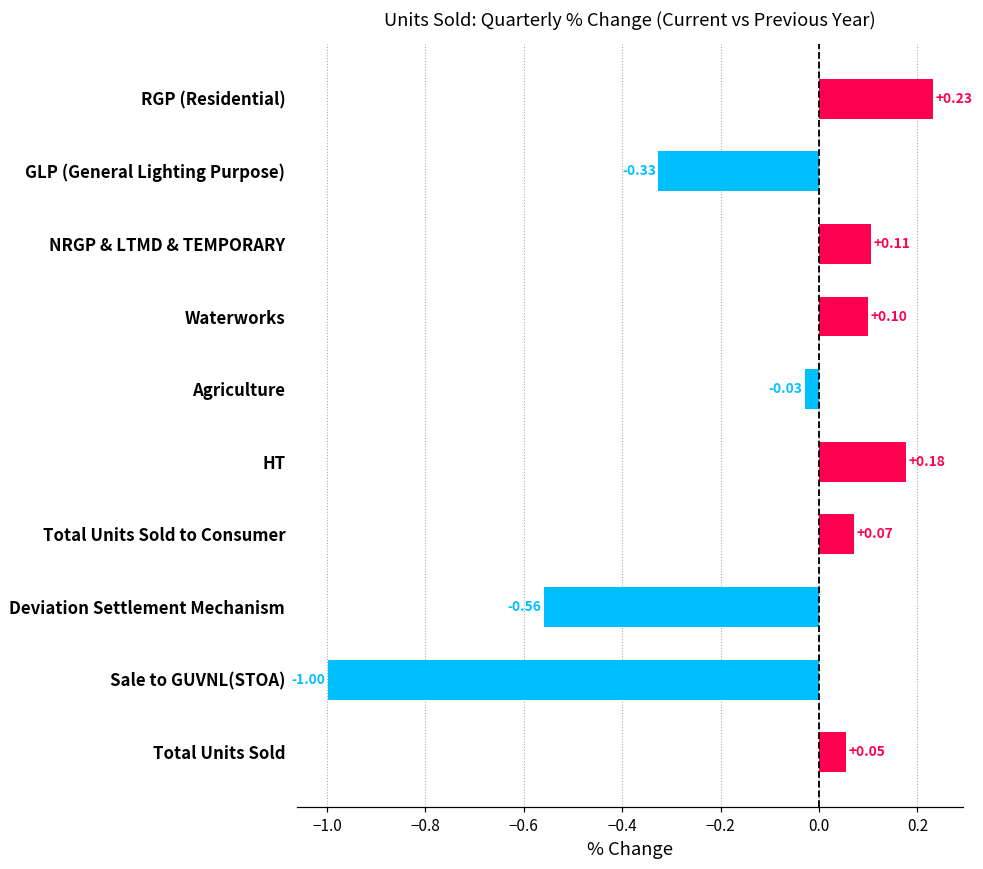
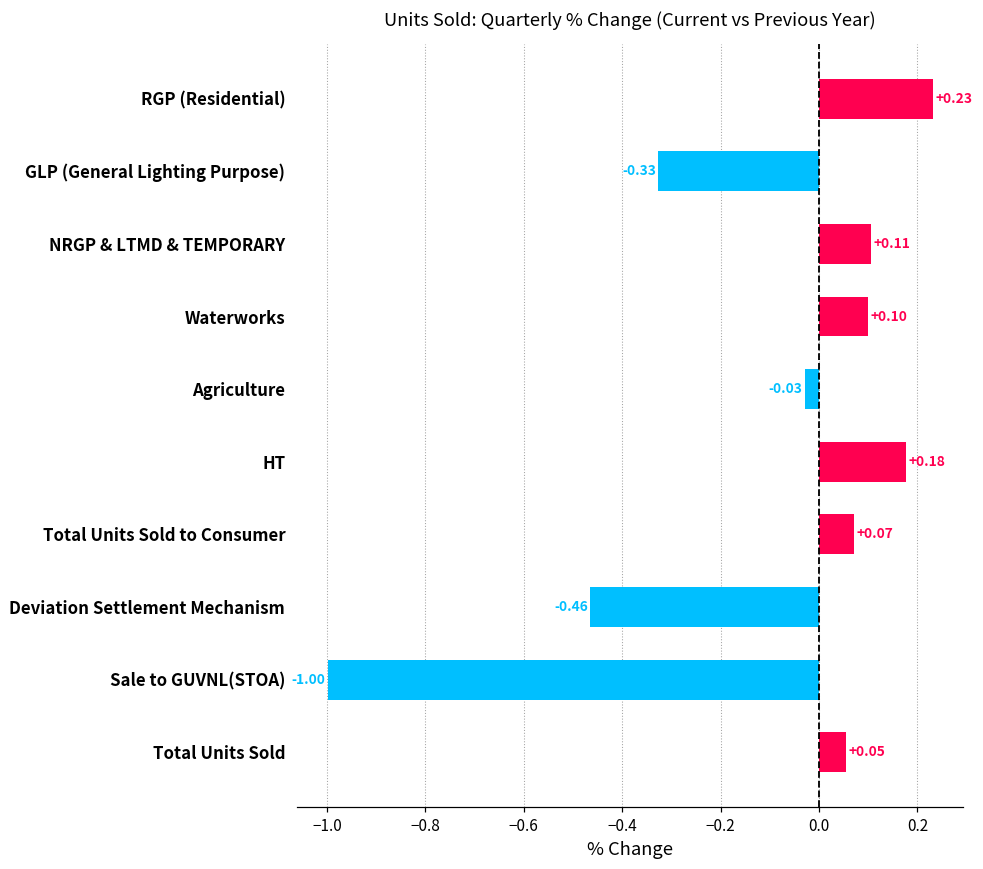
Deviation Settlement Mechanism: -0.56 -> -0.46
